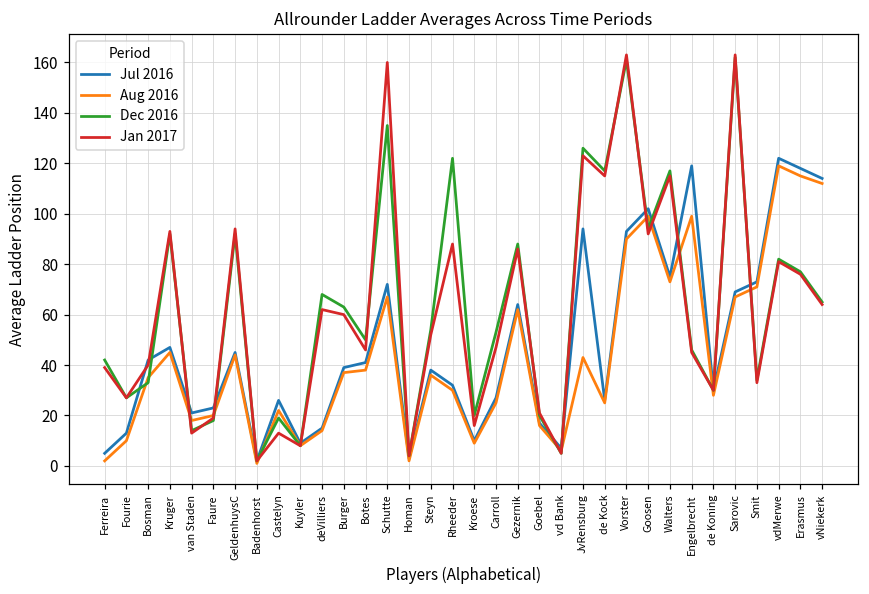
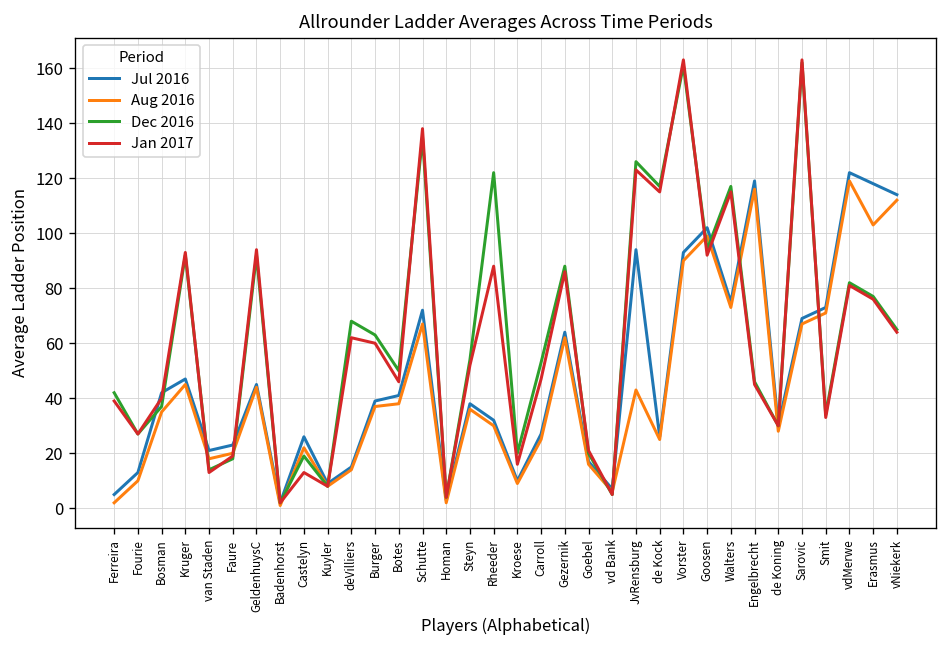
Dec 2016, Bosman: 33 -> 37
Jan 2017, Schutte: 160 -> 138
Aug 2016, Engelbrecht: 99 -> 116
Aug 2016, Erasmus: 115 -> 103
